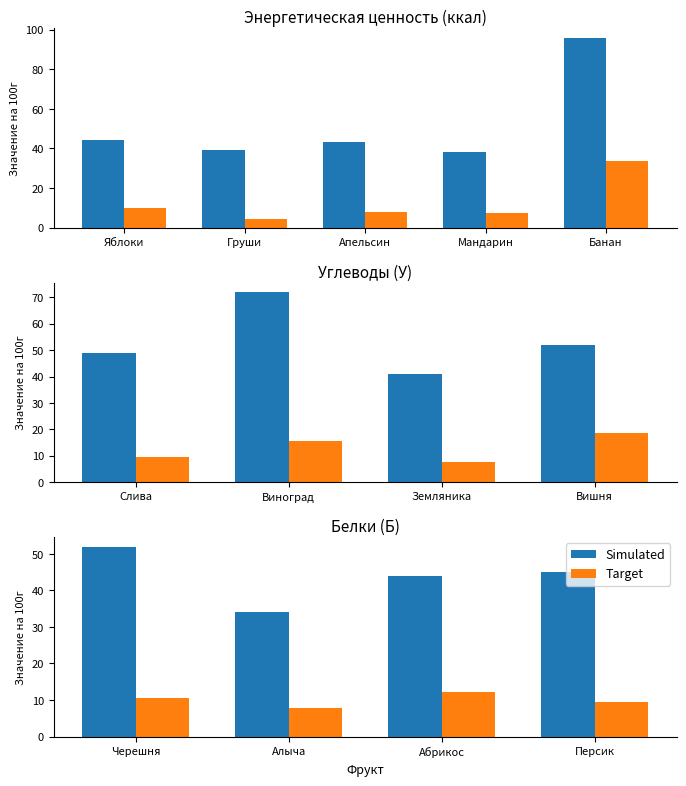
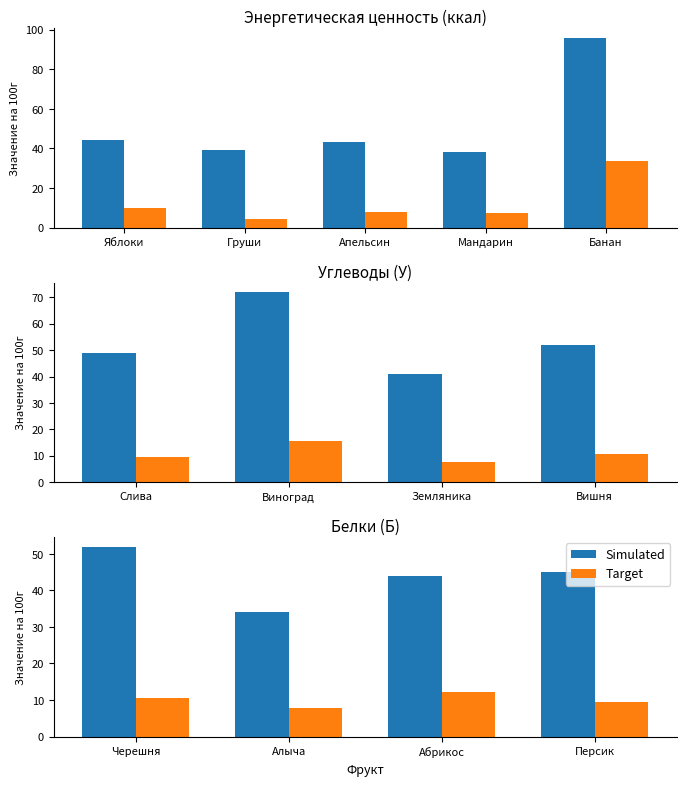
Углеводы (У), Target, Вишня: 19 -> 11
